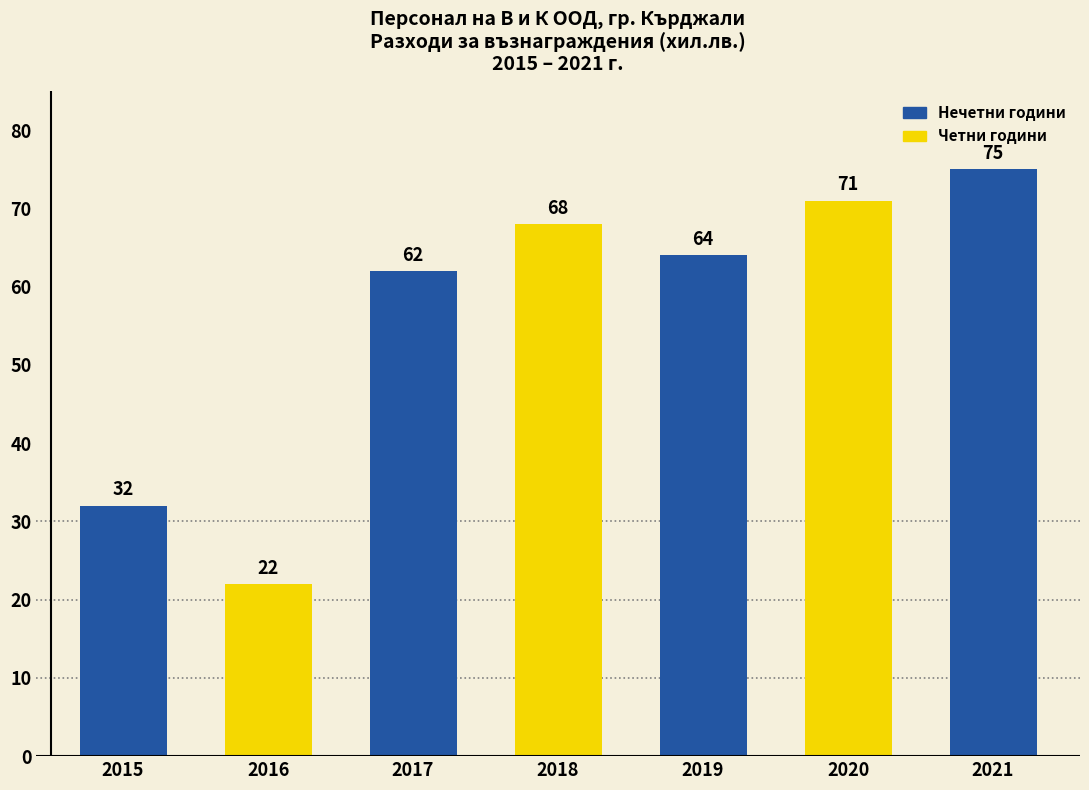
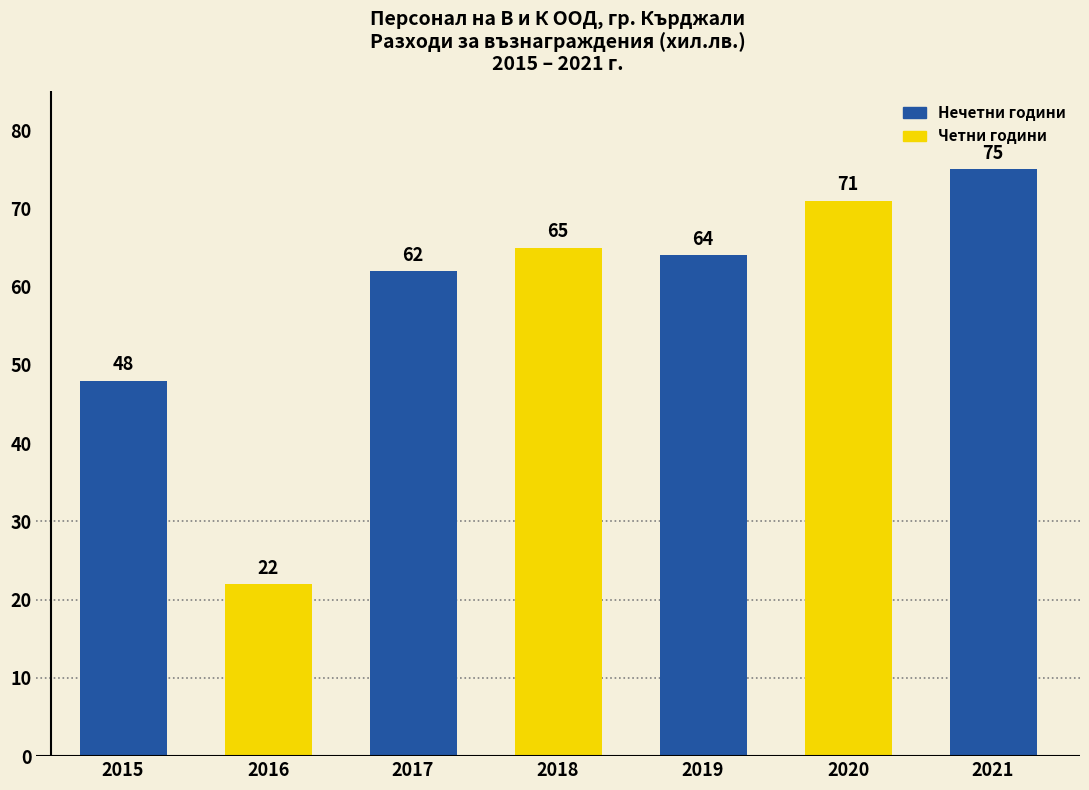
2015: 32 -> 48
2018: 68 -> 65
